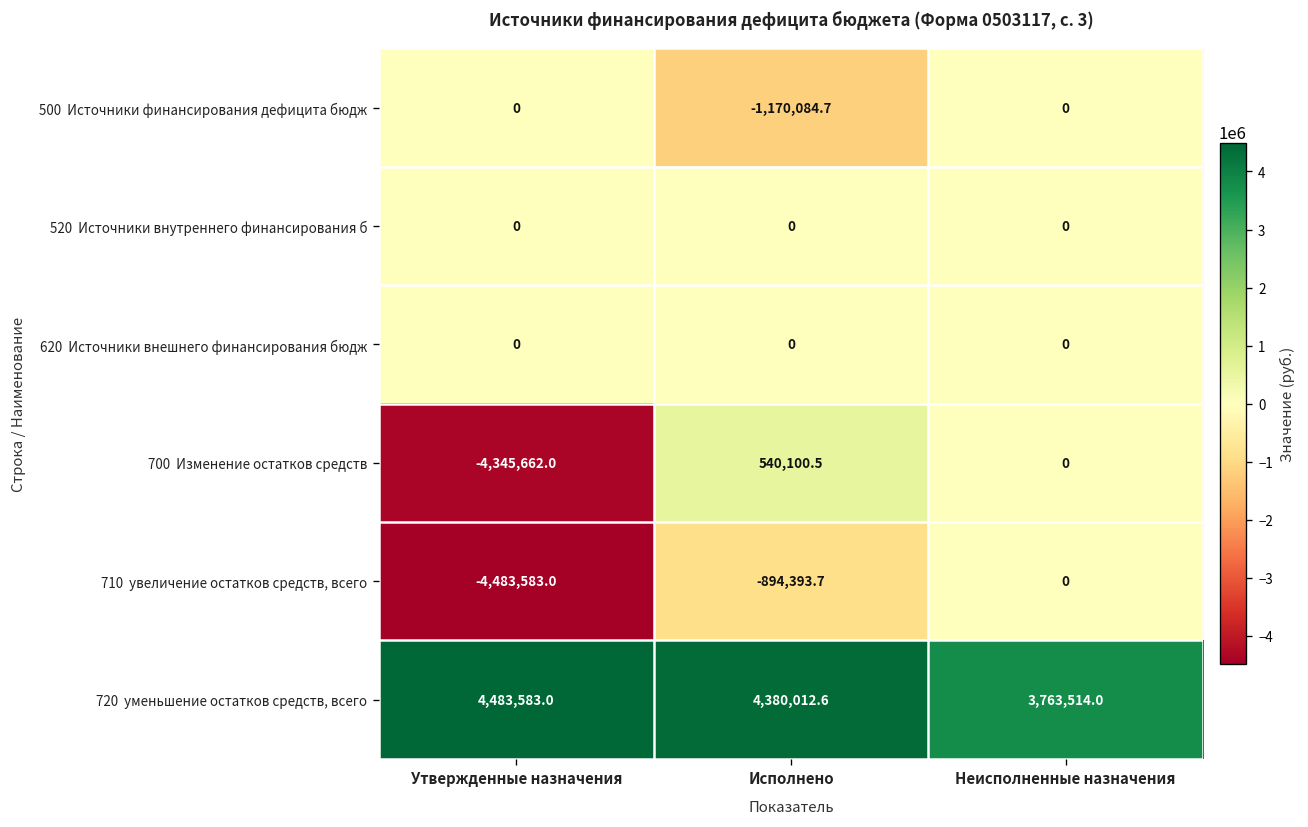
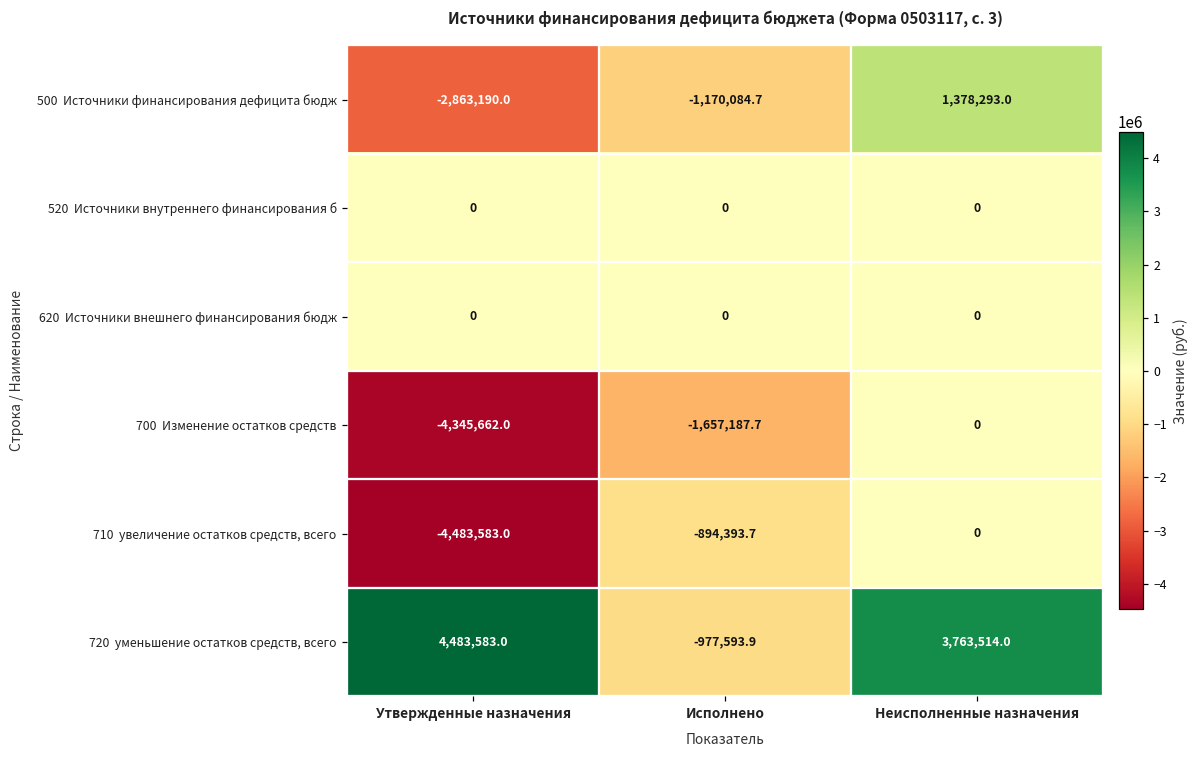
500 Источники финансирования дефицита бюдж, Утвержденные назначения: 0 -> -2,863,190.0
500 Источники финансирования дефицита бюдж, Неисполненные назначения: 0 -> 1,378,293.0
700 Изменение остатков средств, Исполнено: 540,100.5 -> -1,657,187.7
720 уменьшение остатков средств, всего, Исполнено: 4,380,012.6 -> -977,593.9
